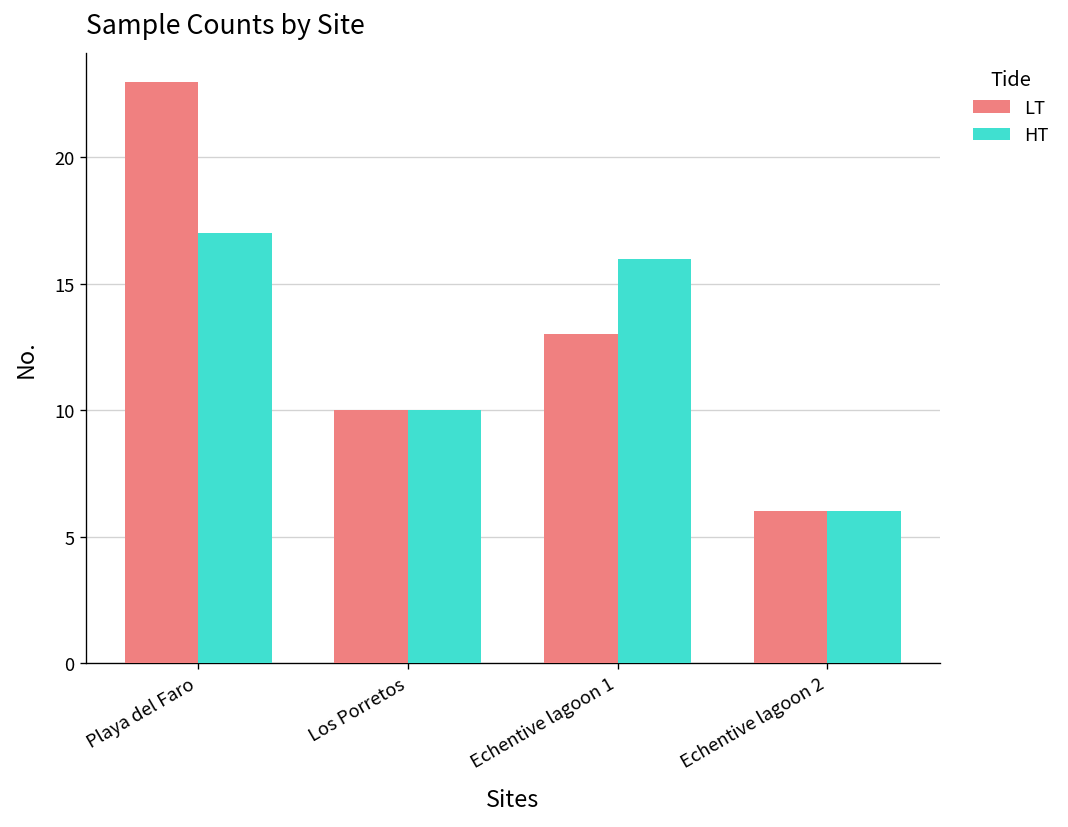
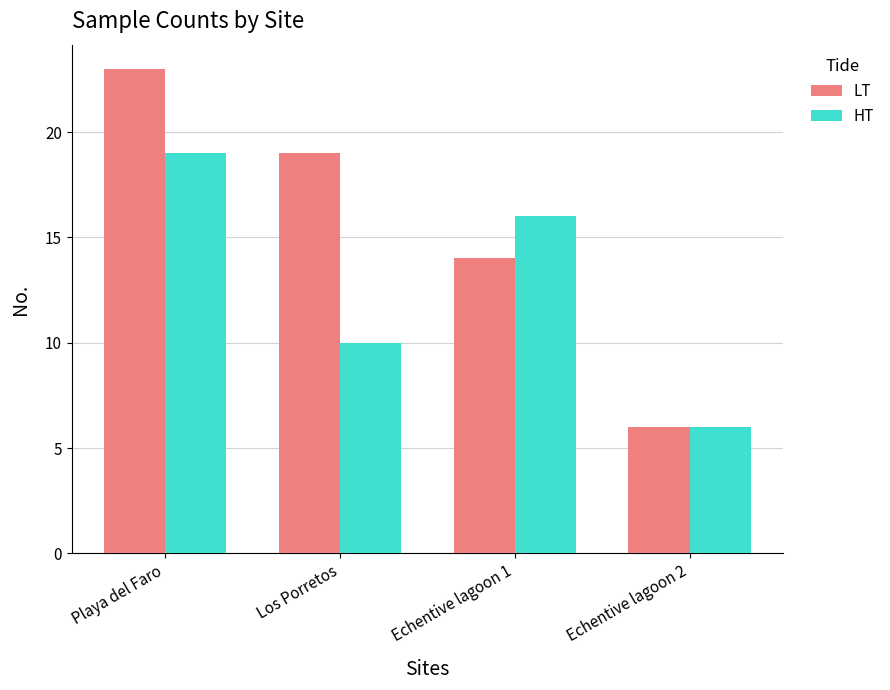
HT, Playa del Faro: 17 -> 19
LT, Los Porretos: 10 -> 19
LT, Echentive lagoon 1: 13 -> 14
